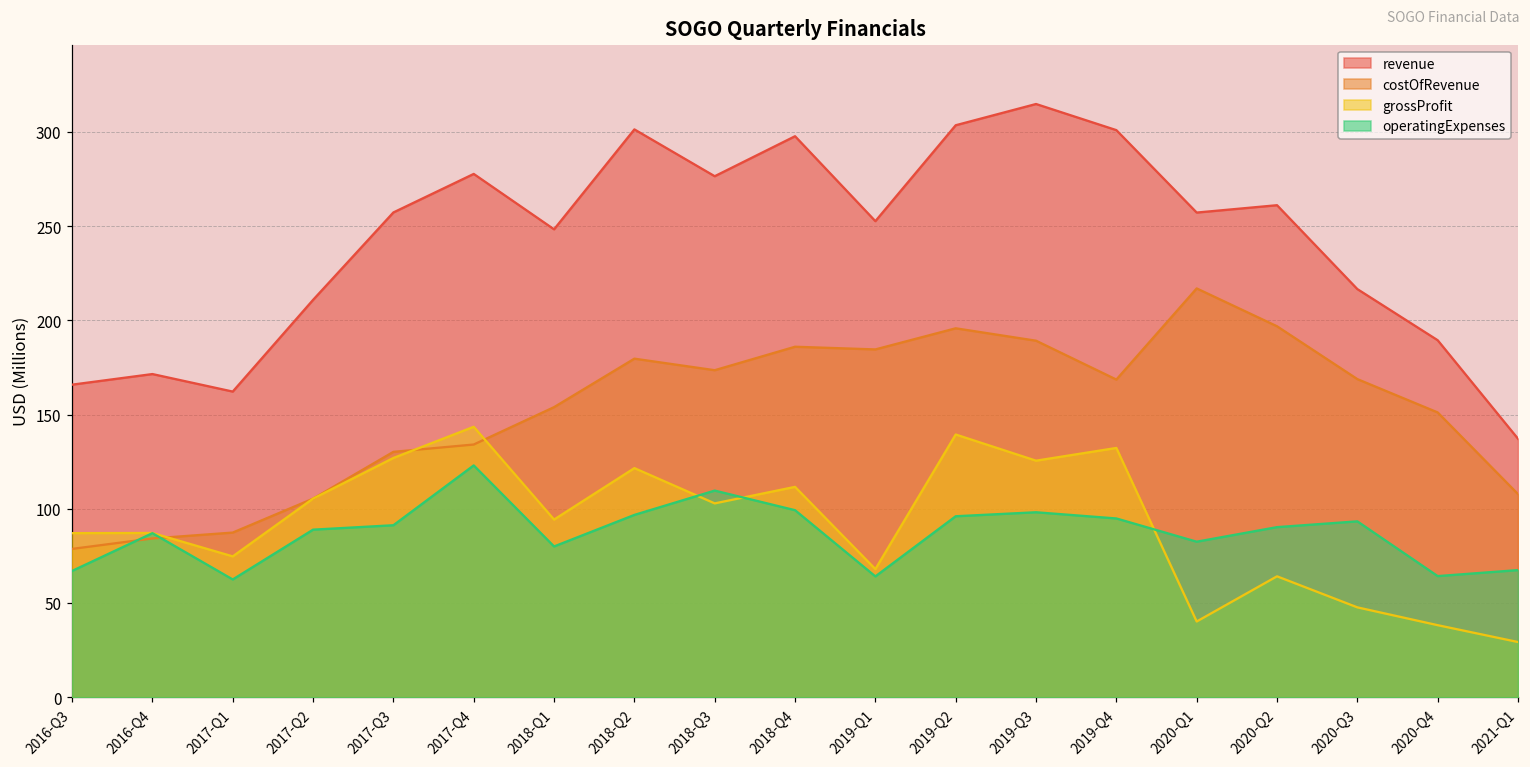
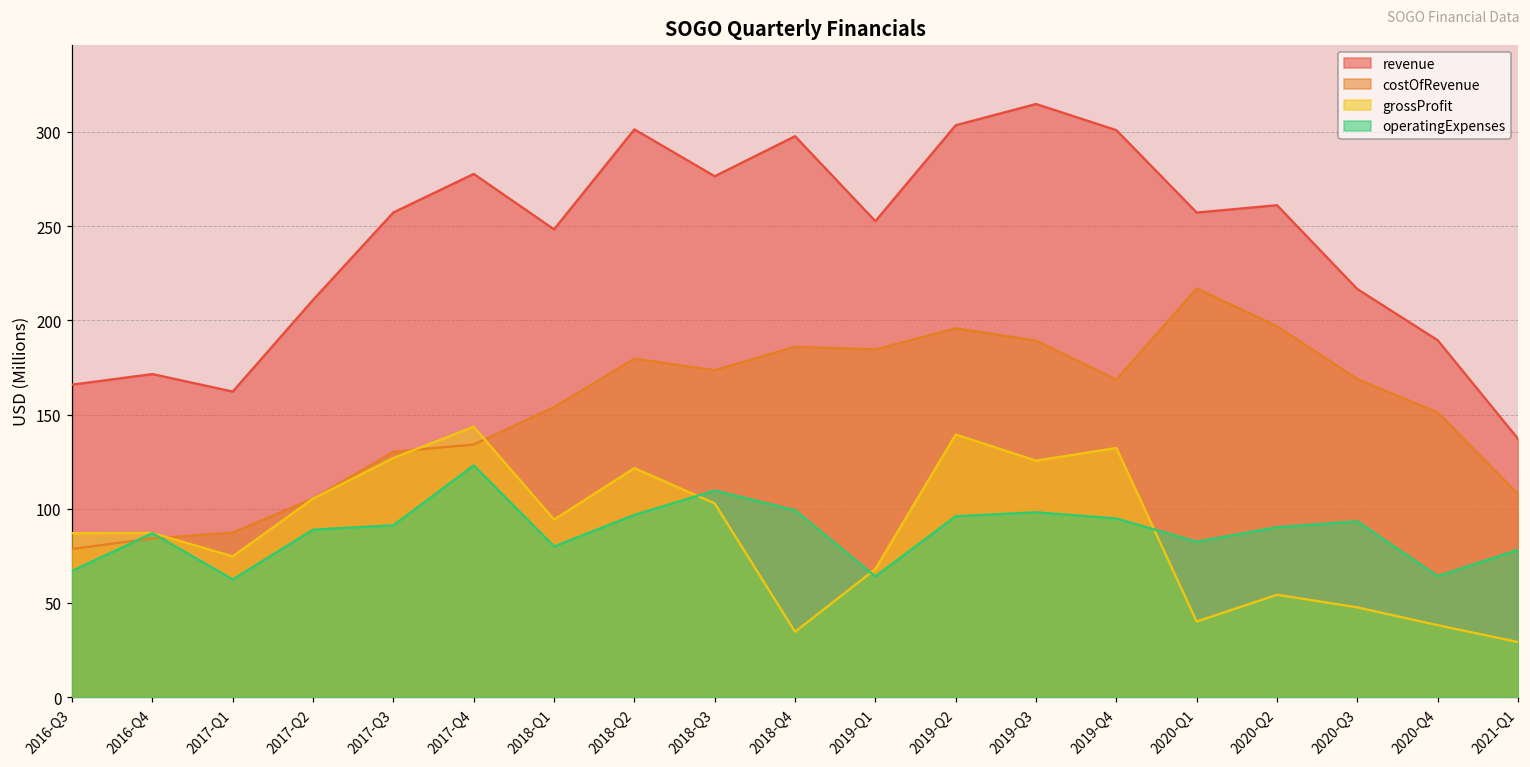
grossProfit, 2018-Q4: 112 -> 35
grossProfit, 2020-Q2: 64 -> 54
operatingExpenses, 2021-Q1: 68 -> 78
